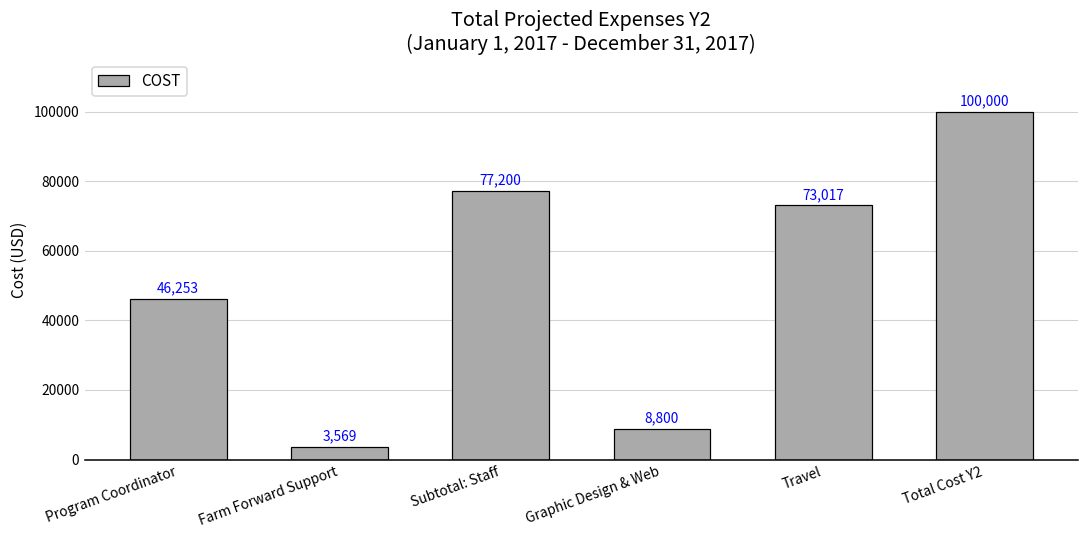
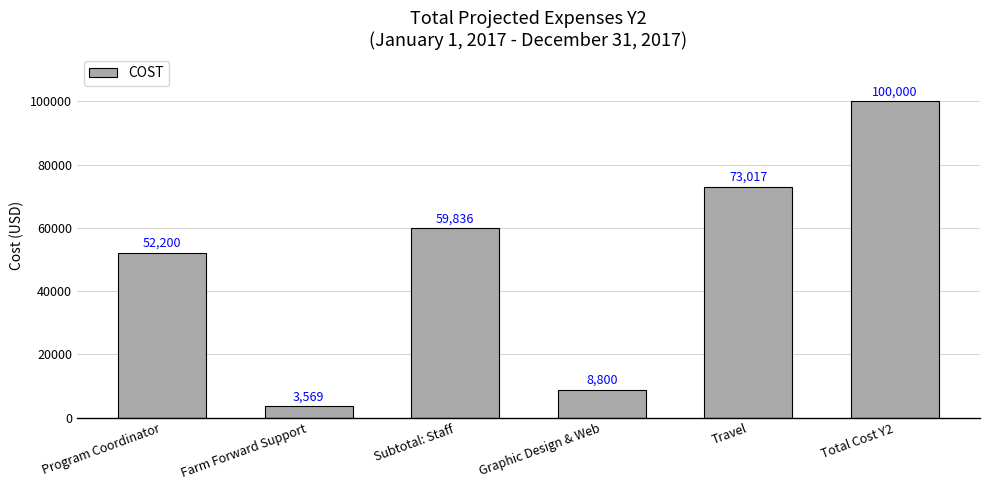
Program Coordinator: 46,253 -> 52,200
Subtotal: Staff: 77,200 -> 59,836
